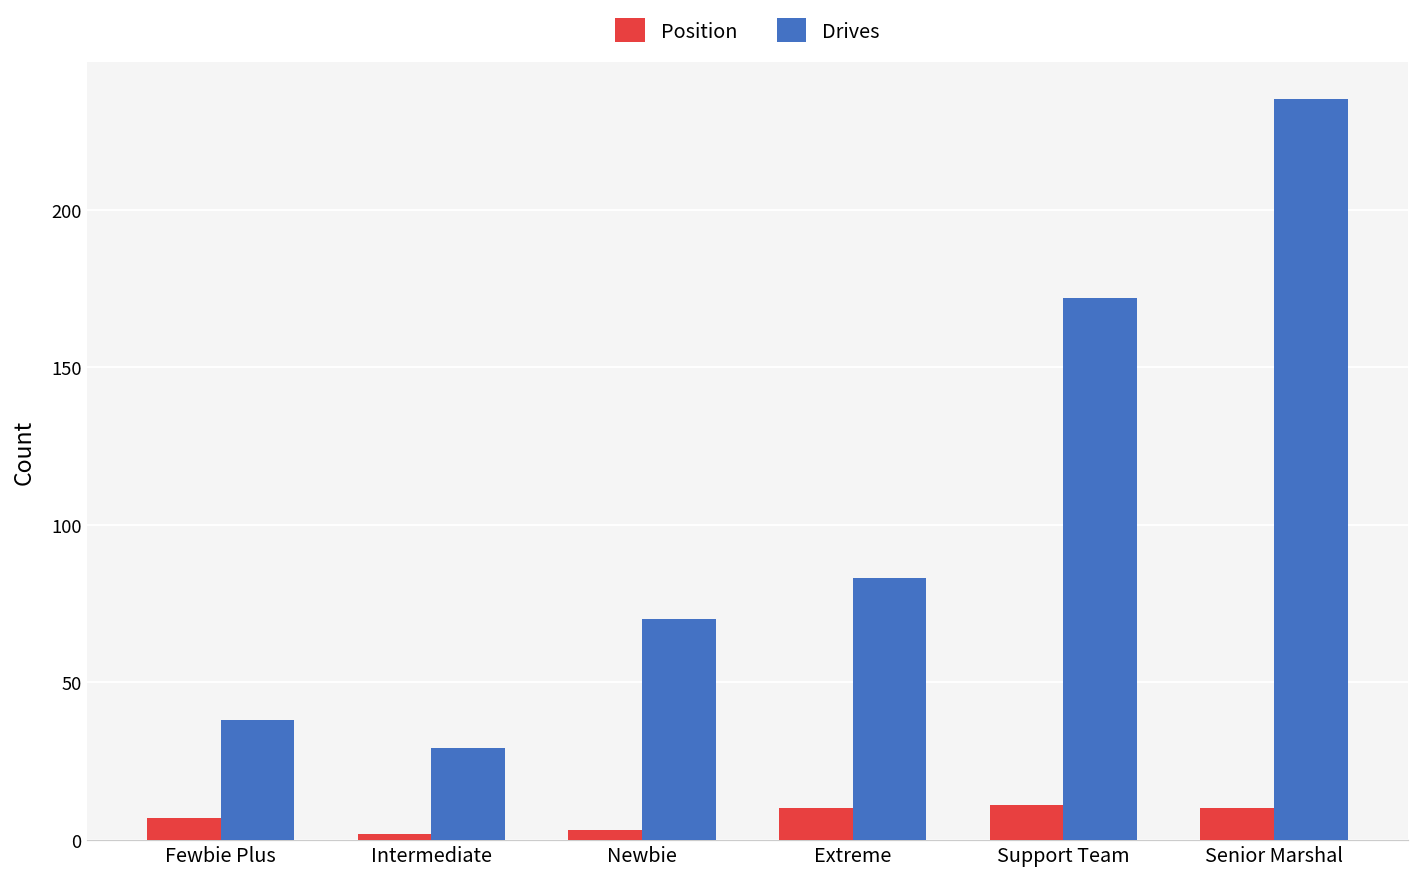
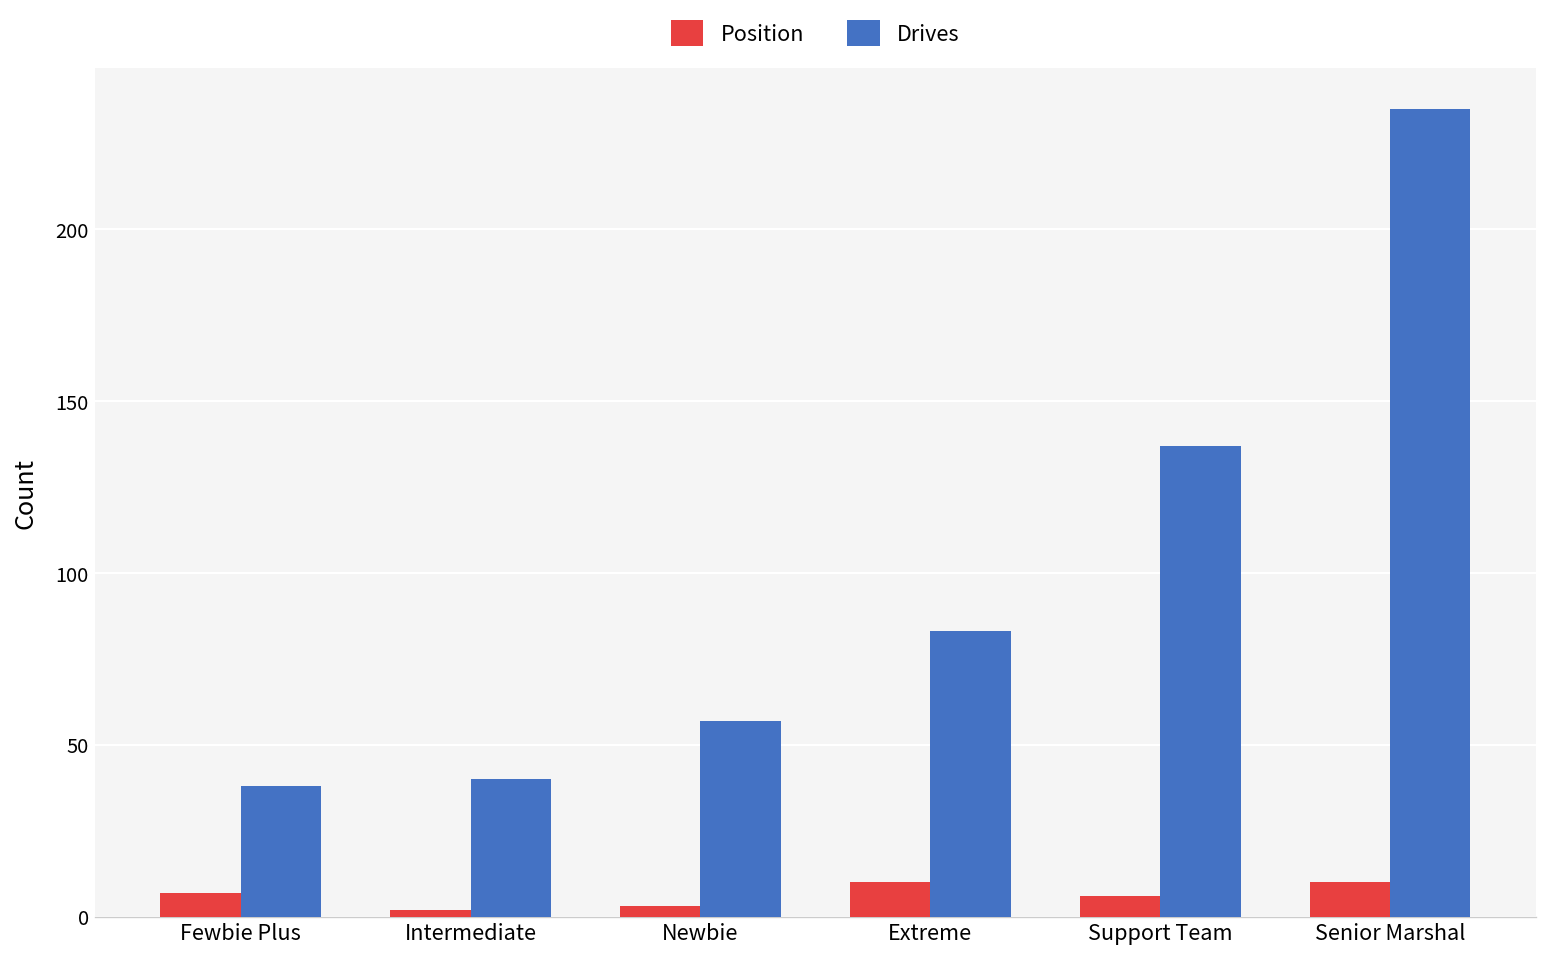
Drives, Intermediate: 29 -> 40
Drives, Newbie: 70 -> 57
Position, Support Team: 11 -> 6
Drives, Support Team: 172 -> 137
